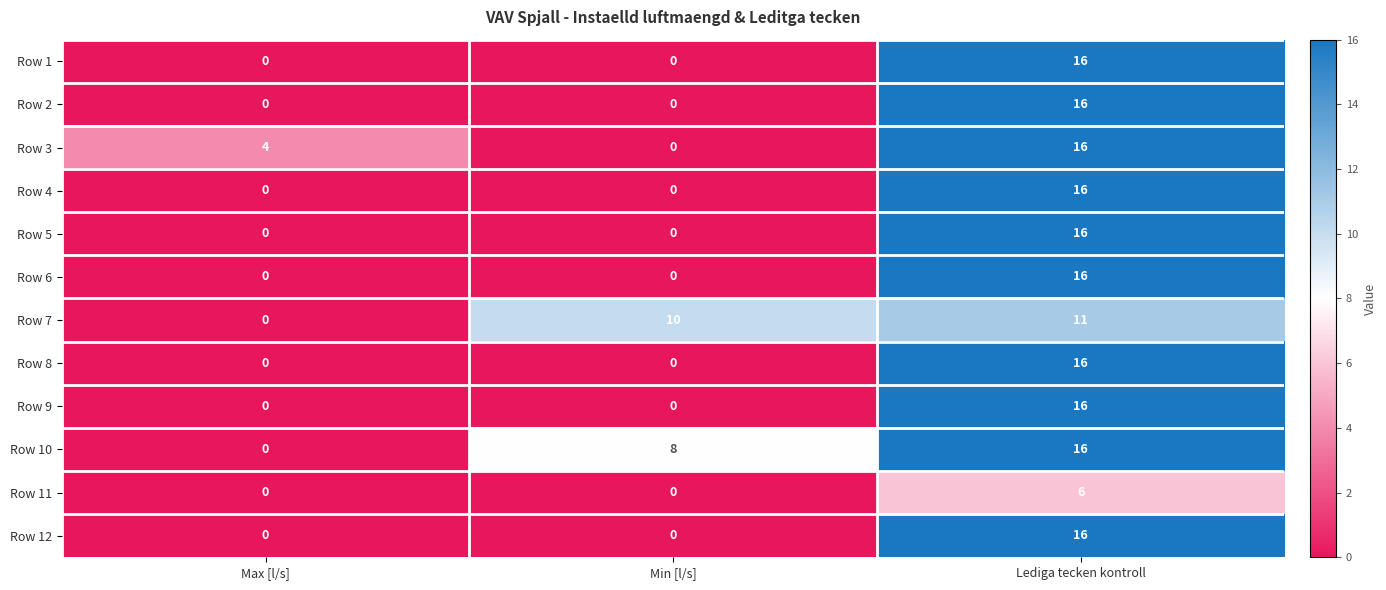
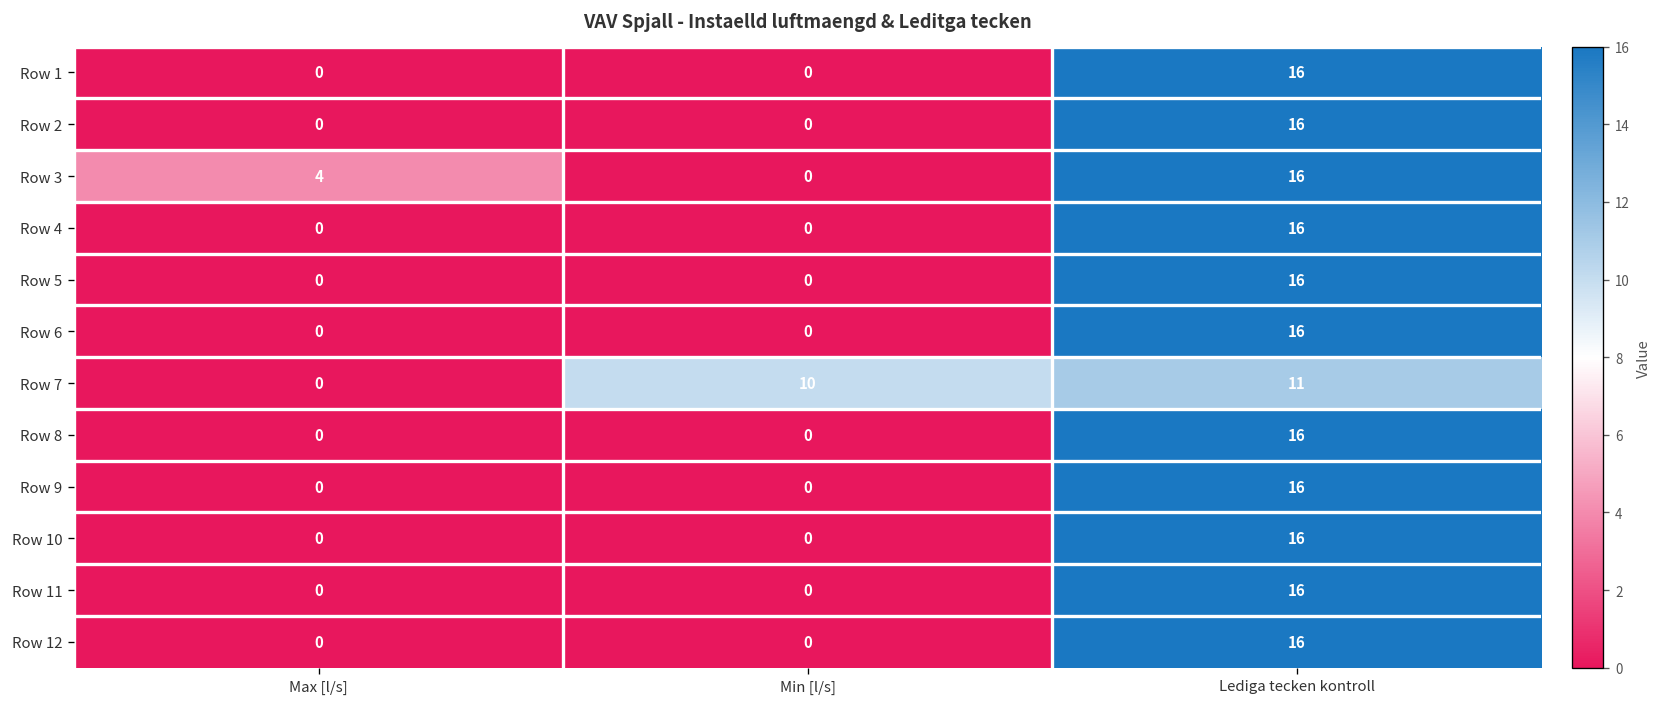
Row 10, Min [l/s]: 8 -> 0
Row 11, Lediga tecken kontroll: 6 -> 16
